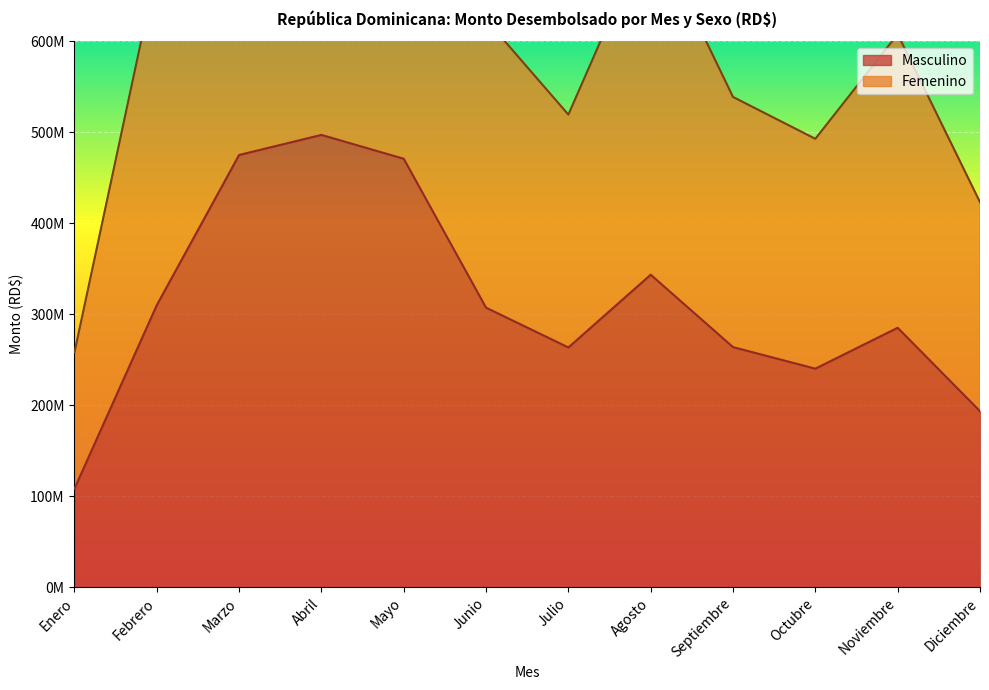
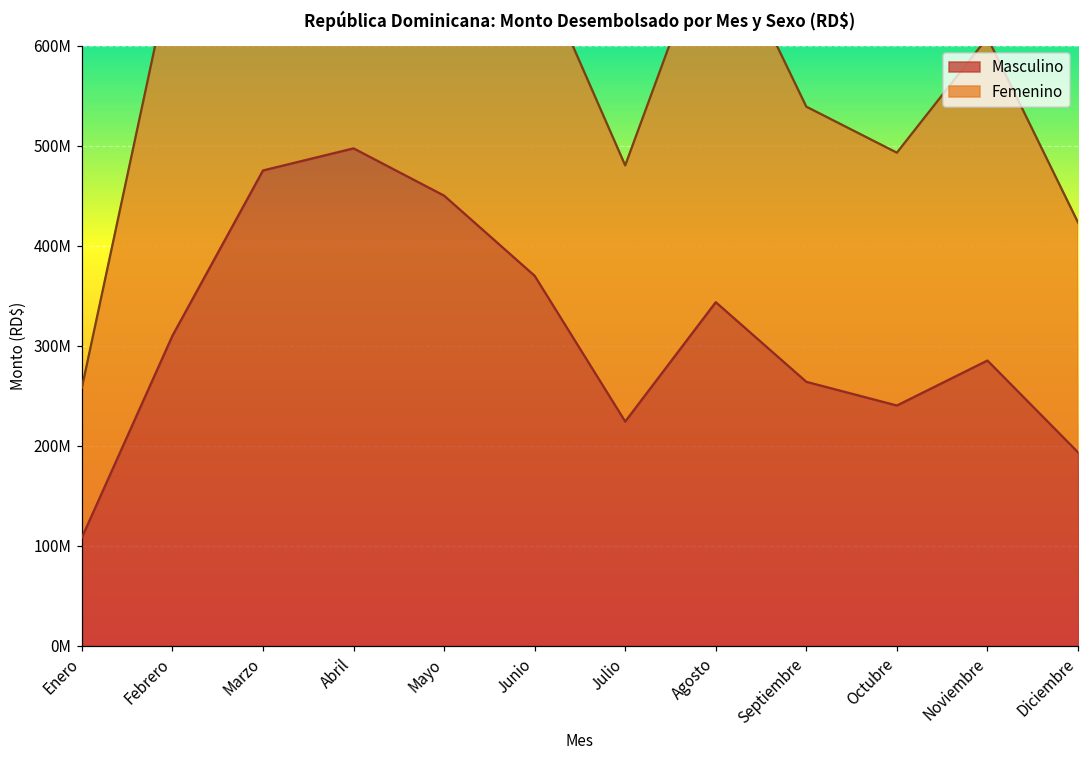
Masculino, Mayo: 470000000 -> 450000000
Masculino, Junio: 310000000 -> 370000000
Masculino, Julio: 260000000 -> 220000000
